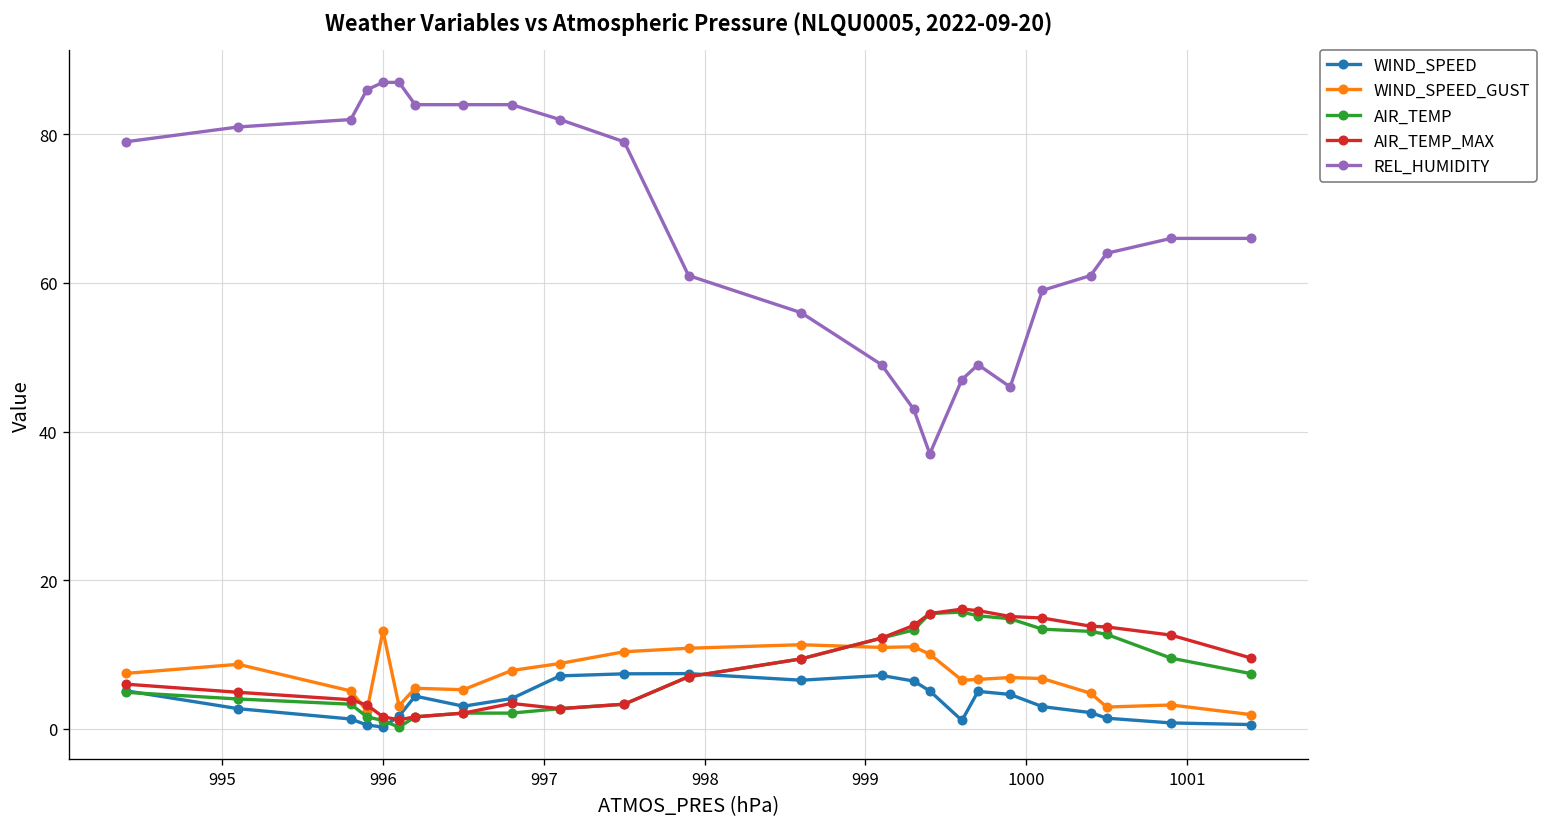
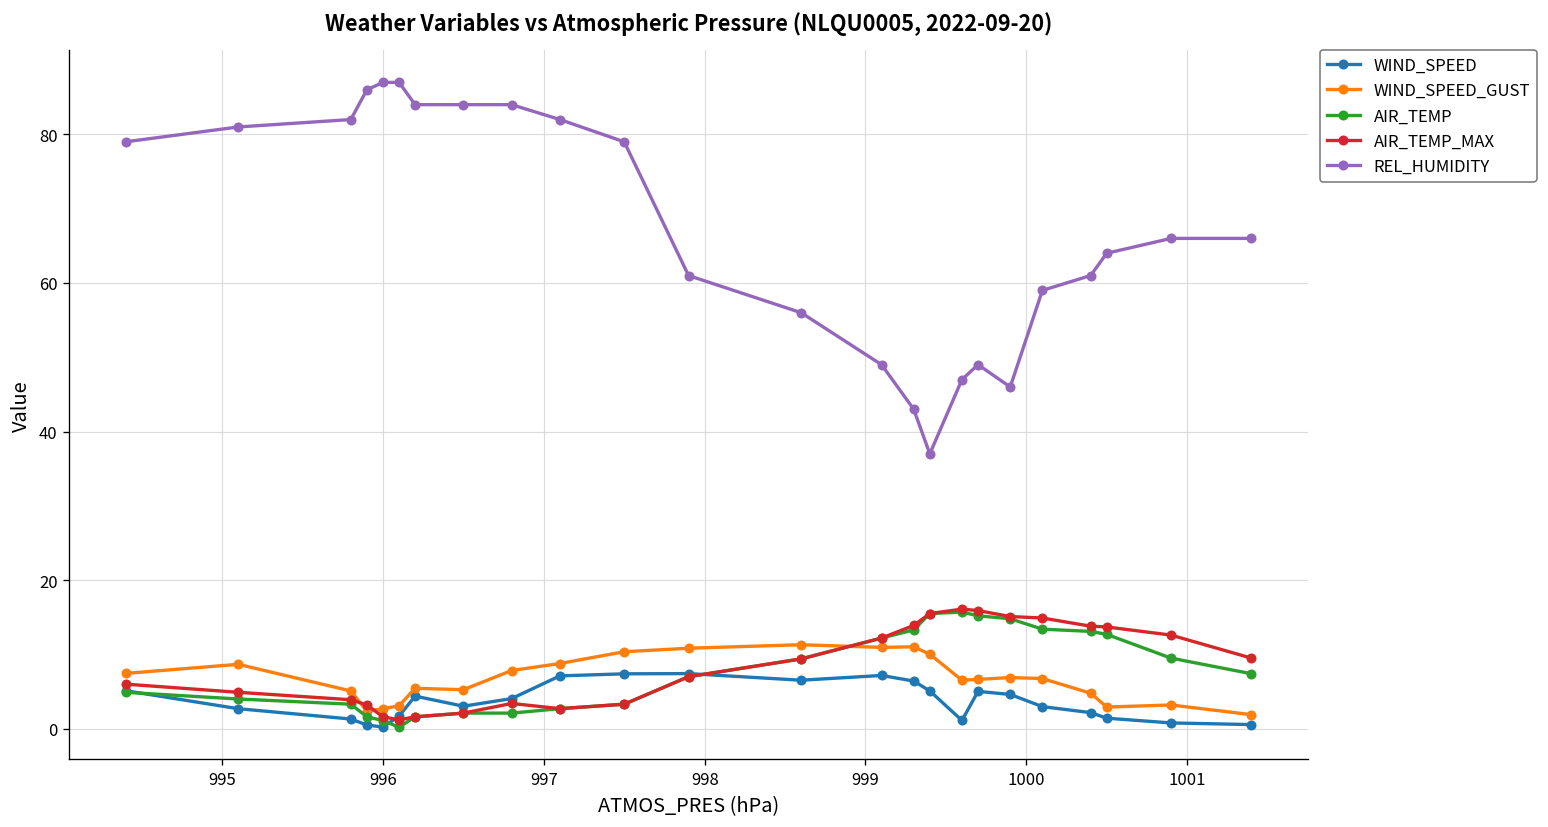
WIND_SPEED_GUST, 996: 13 -> 3
